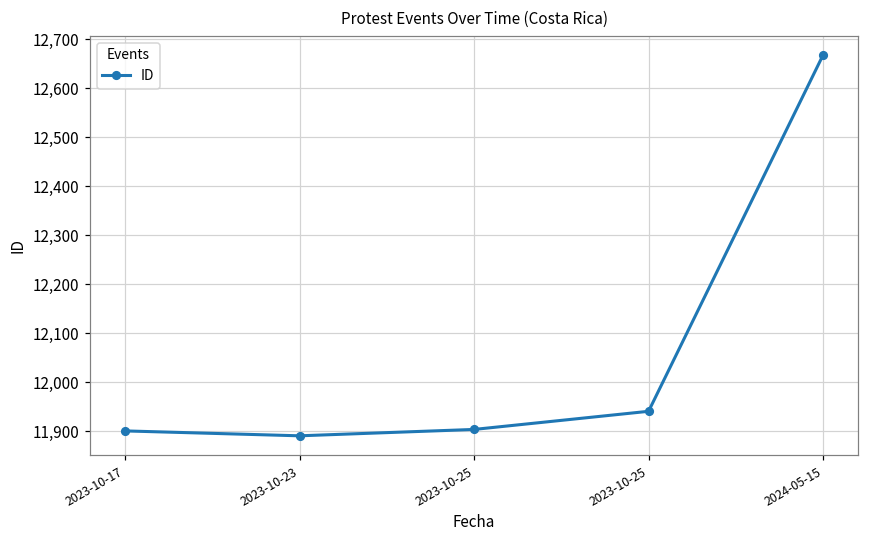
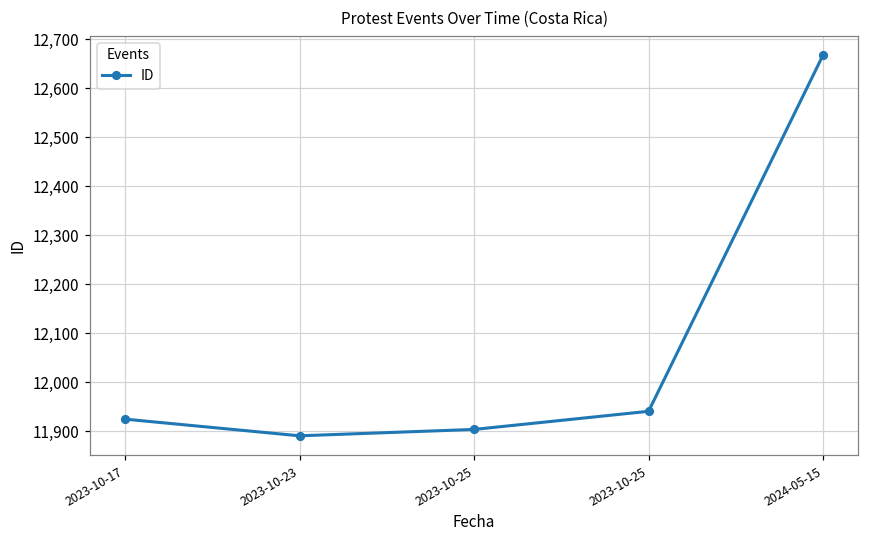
2023-10-17: 11,900 -> 11,930
